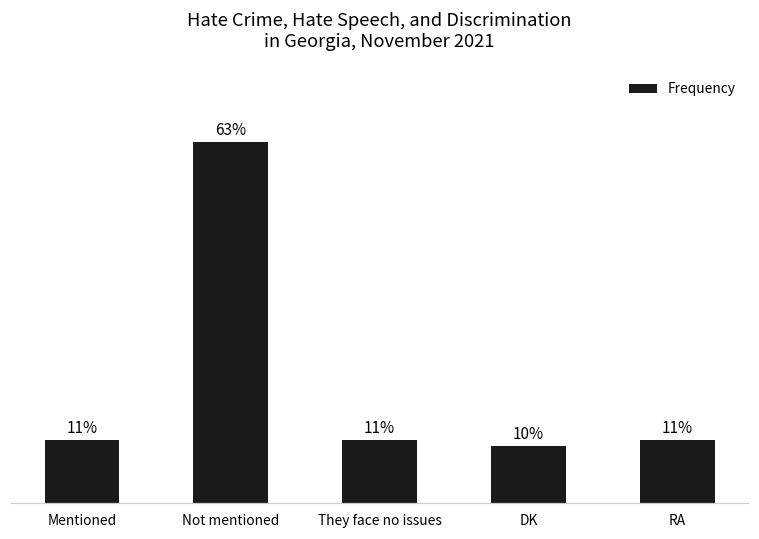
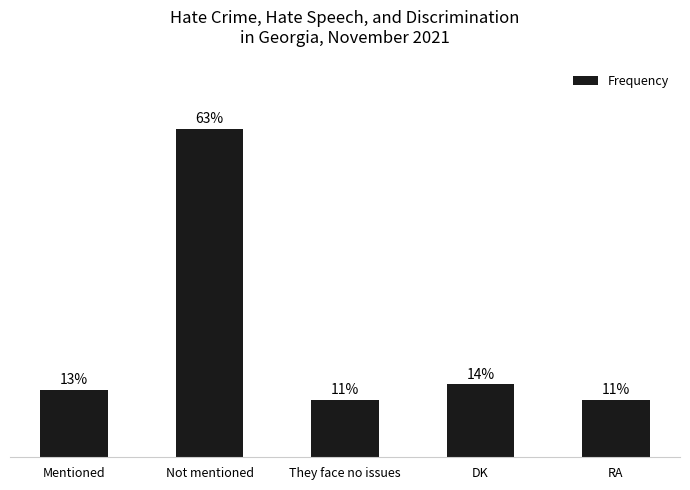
Mentioned: 11% -> 13%
DK: 10% -> 14%
